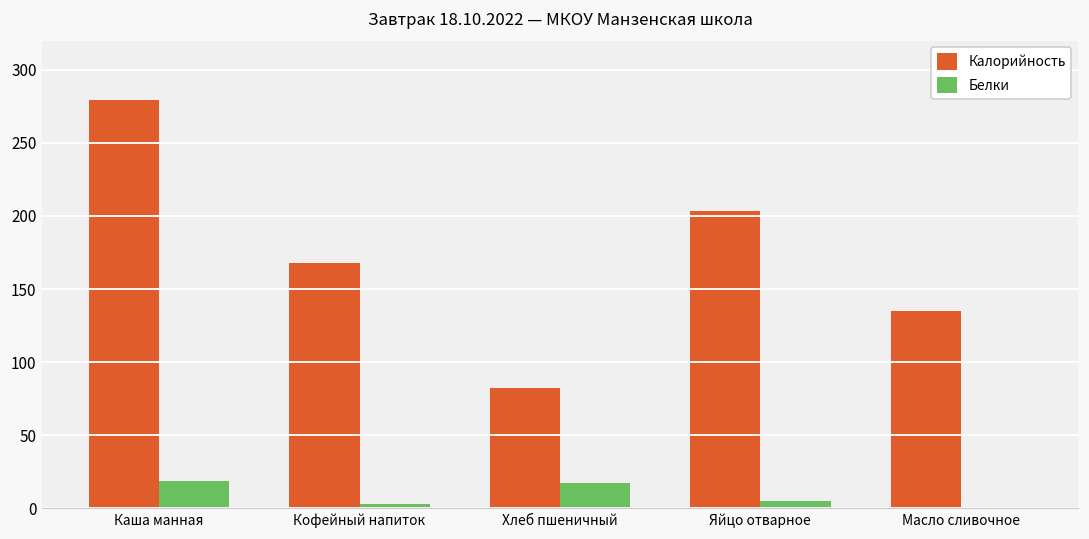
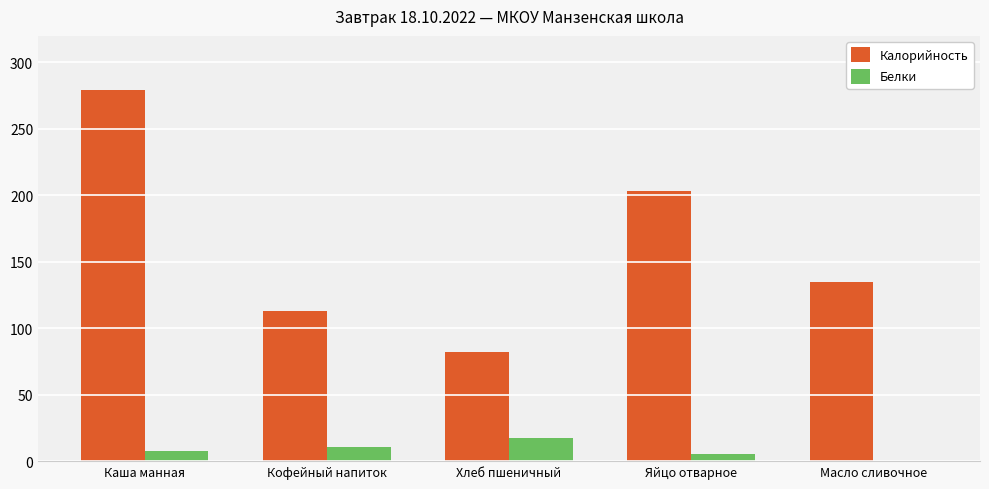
Белки, Каша манная: 18 -> 8
Калорийность, Кофейный напиток: 168 -> 113
Белки, Кофейный напиток: 3 -> 11
